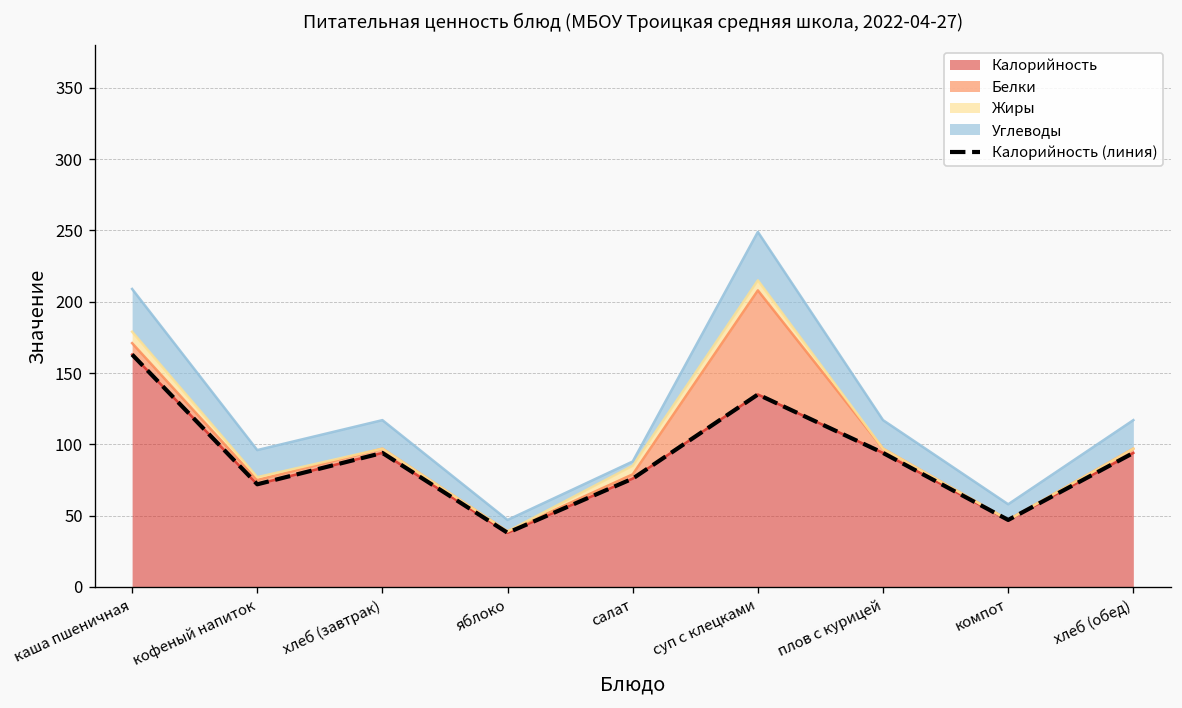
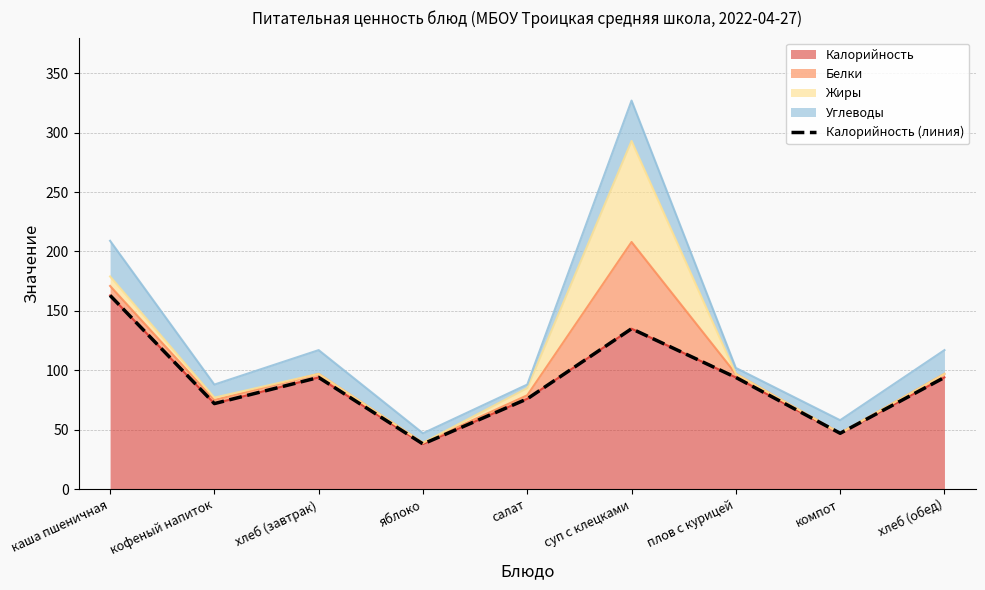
Углеводы, кофеный напиток: 19 -> 11
Жиры, суп с клецками: 7 -> 85
Углеводы, плов с курицей: 20 -> 5
